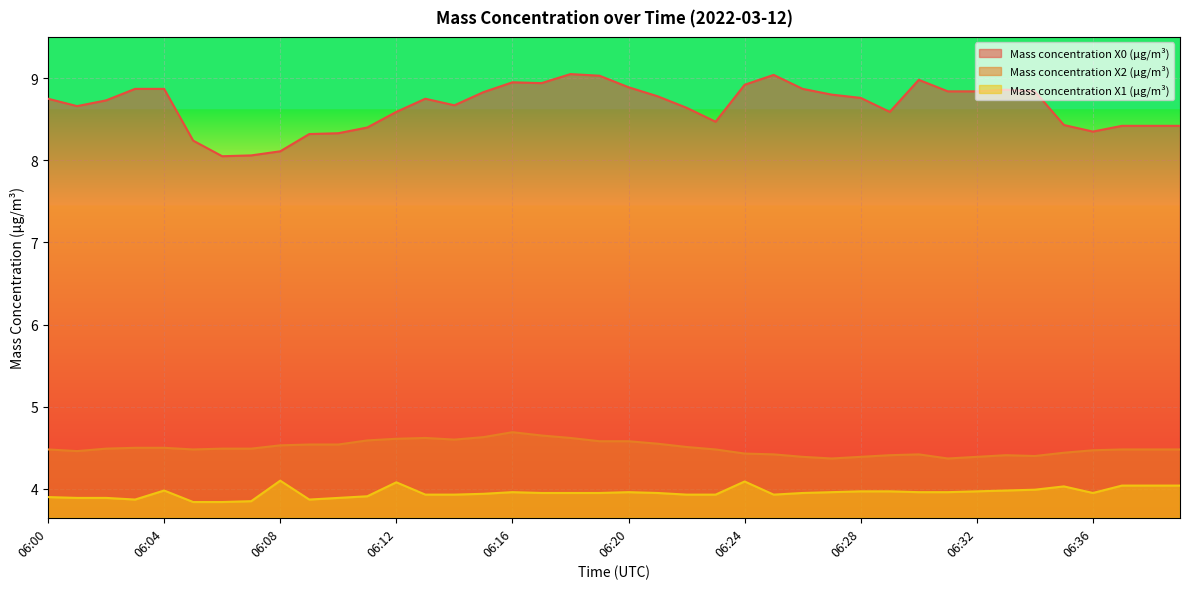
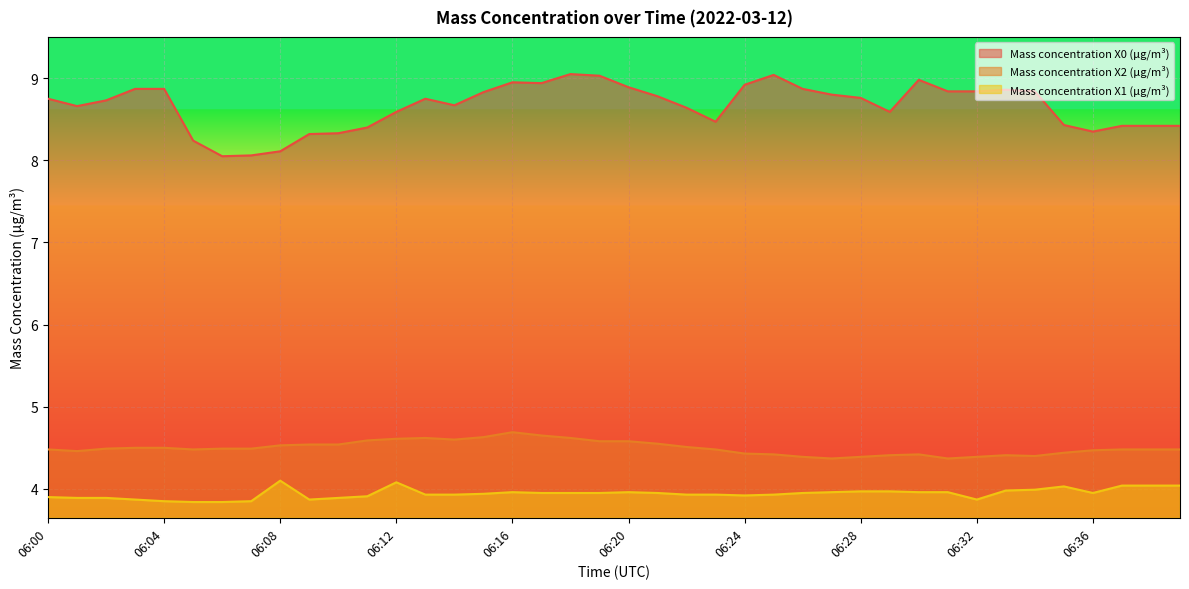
Mass concentration X1 (μg/m³), 06:04: 4.0 -> 3.9
Mass concentration X1 (μg/m³), 06:24: 4.1 -> 3.9
Mass concentration X1 (μg/m³), 06:32: 4.0 -> 3.9
